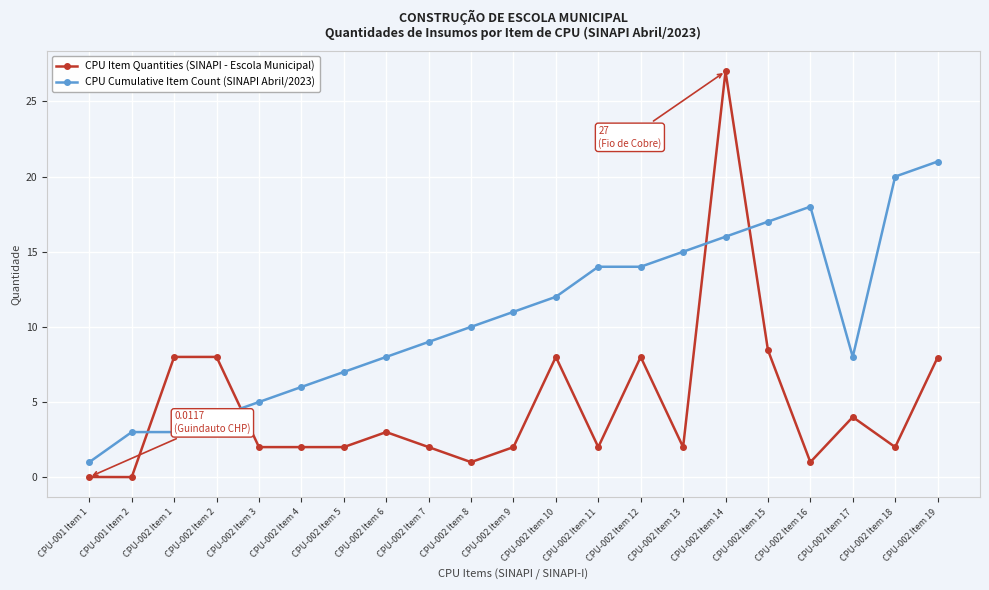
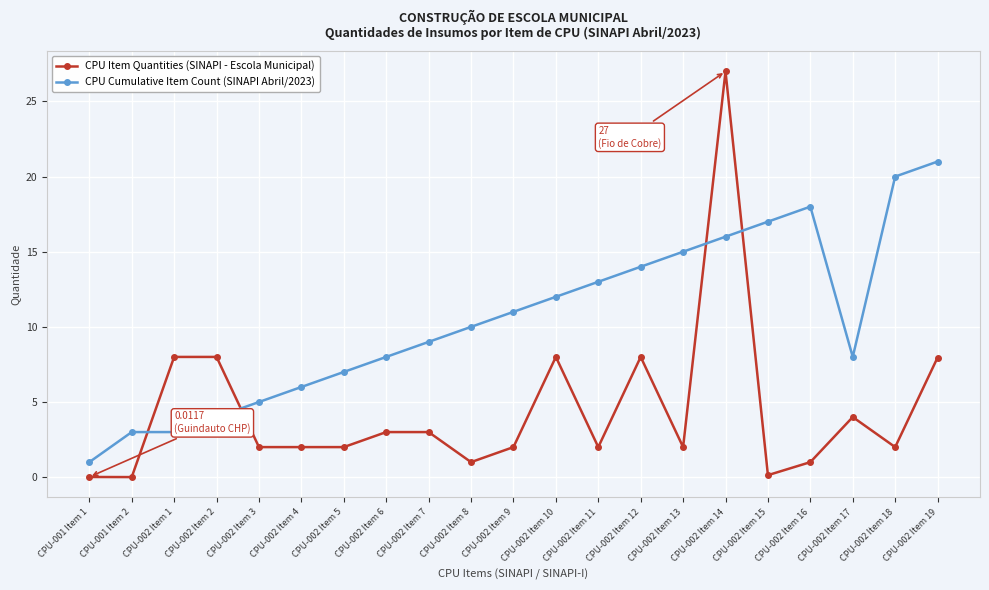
CPU Item Quantities (SINAPI - Escola Municipal), CPU-002 Item 7: 2 -> 3
CPU Cumulative Item Count (SINAPI Abril/2023), CPU-002 Item 11: 14 -> 13
CPU Item Quantities (SINAPI - Escola Municipal), CPU-002 Item 15: 8.5 -> 0.1
